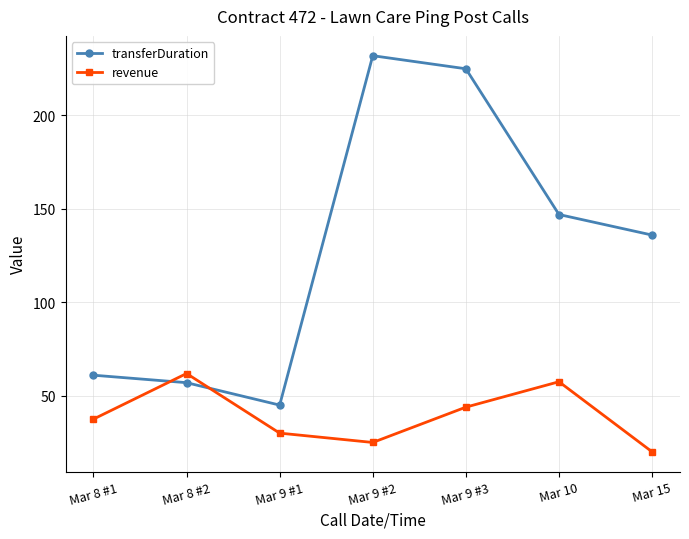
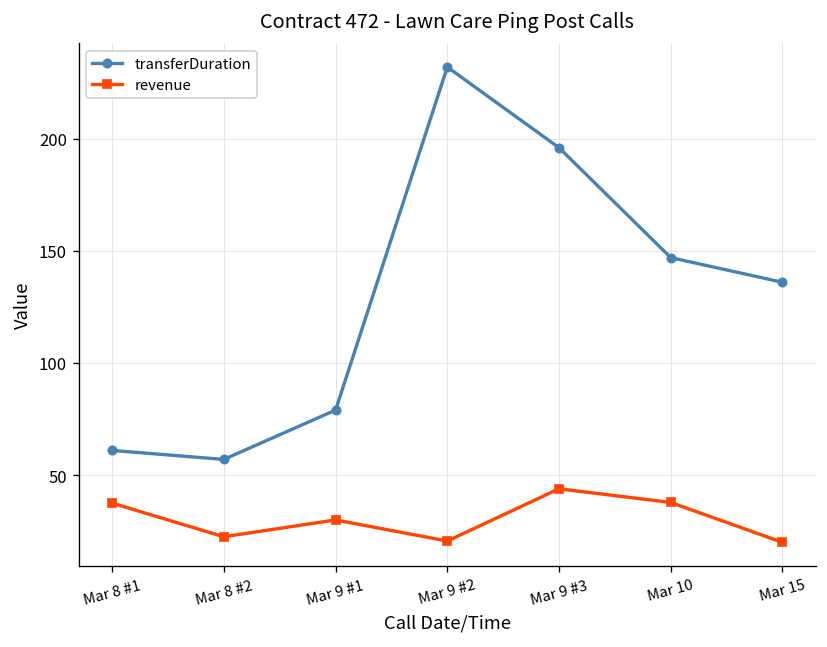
revenue, Mar 8 #2: 62 -> 23
transferDuration, Mar 9 #1: 45 -> 79
revenue, Mar 9 #2: 25 -> 21
transferDuration, Mar 9 #3: 225 -> 196
revenue, Mar 10: 58 -> 38
